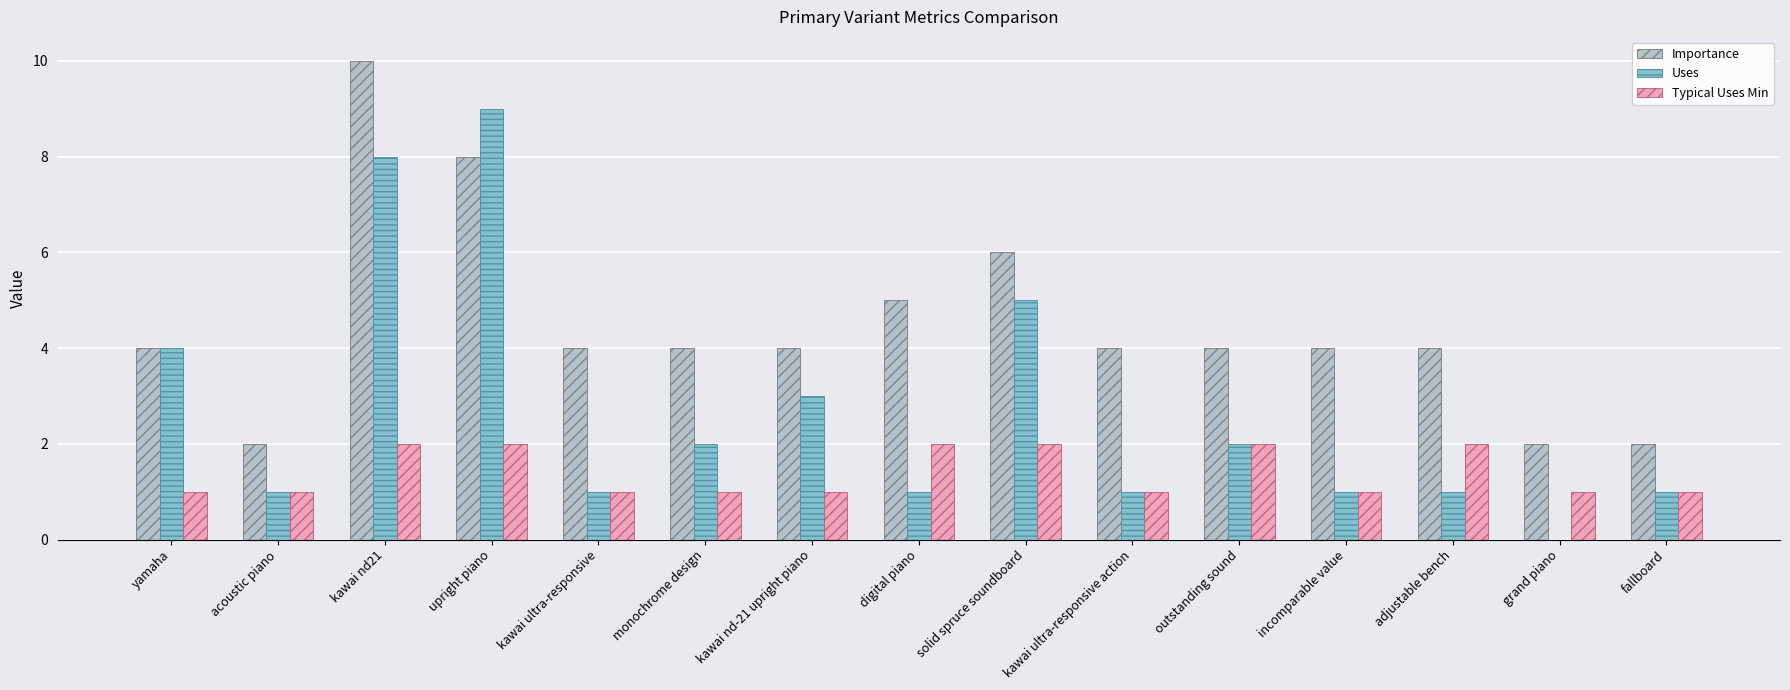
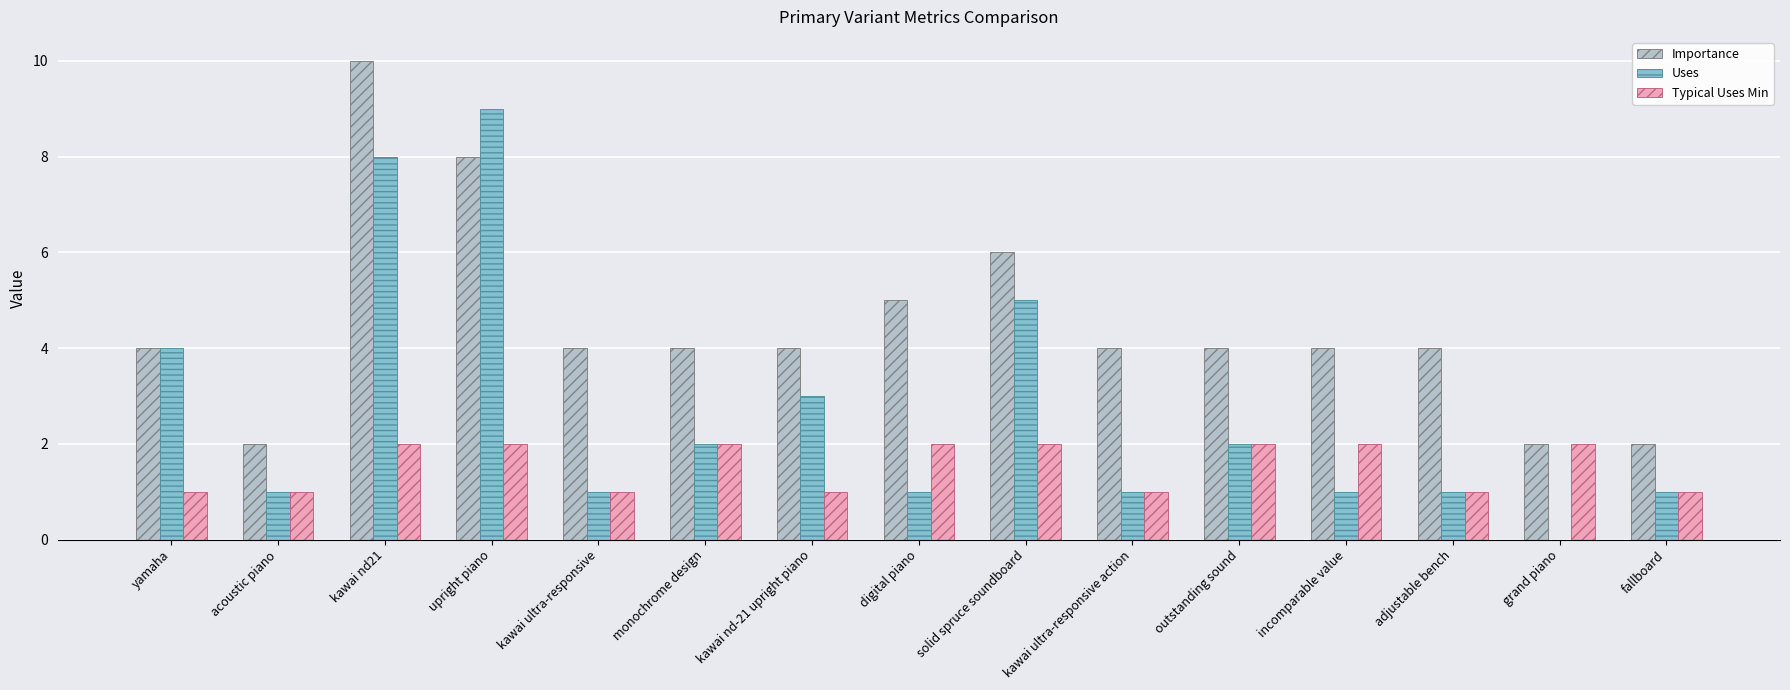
Typical Uses Min, monochrome design: 1 -> 2
Typical Uses Min, incomparable value: 1 -> 2
Typical Uses Min, adjustable bench: 2 -> 1
Typical Uses Min, grand piano: 1 -> 2
